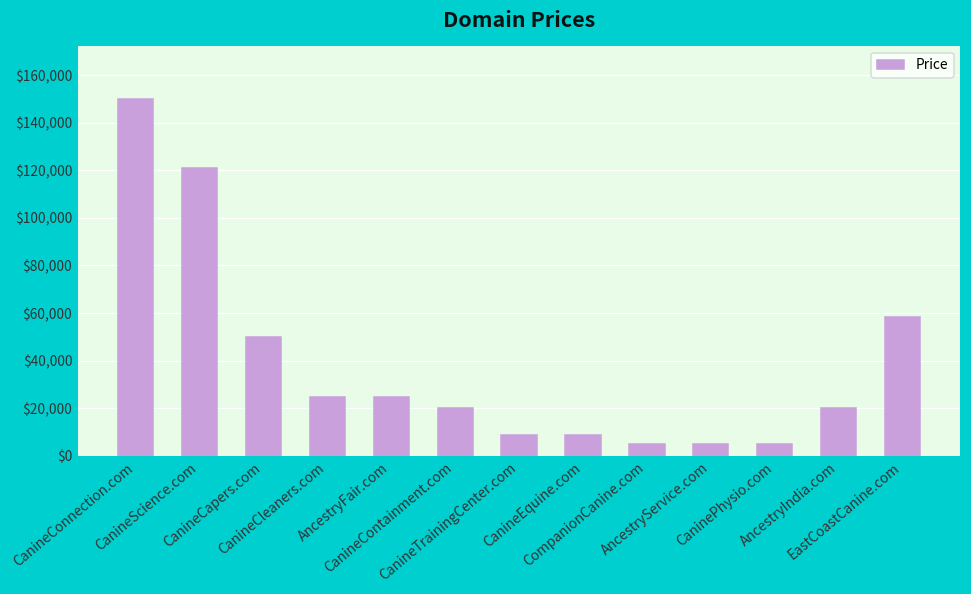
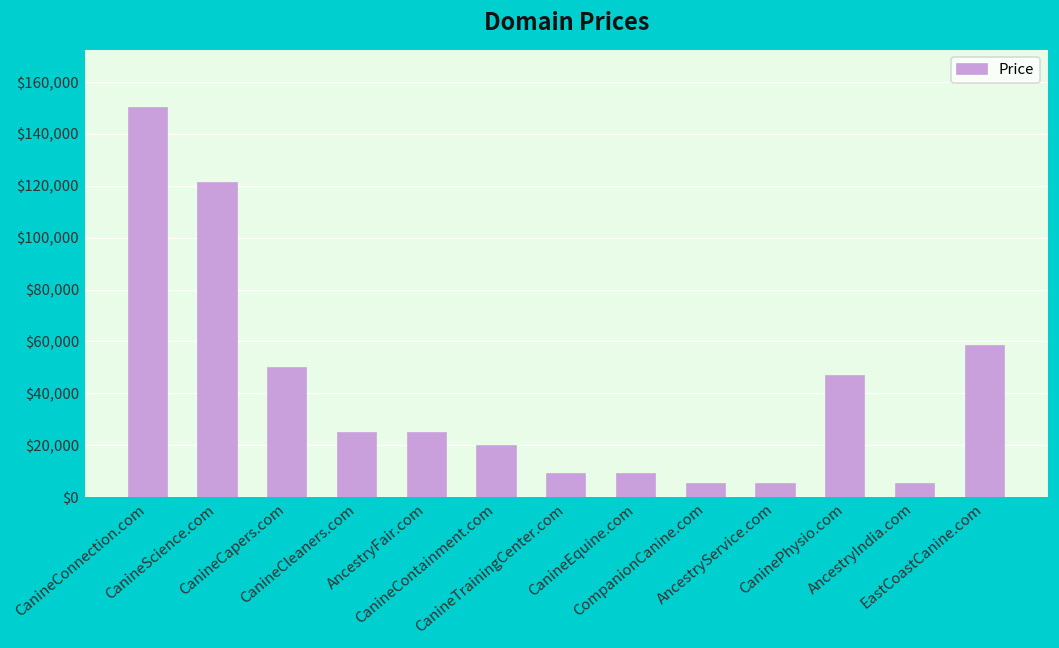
CaninePhysio.com: $5,000 -> $47,000
AncestryIndia.com: $20,000 -> $5,000
